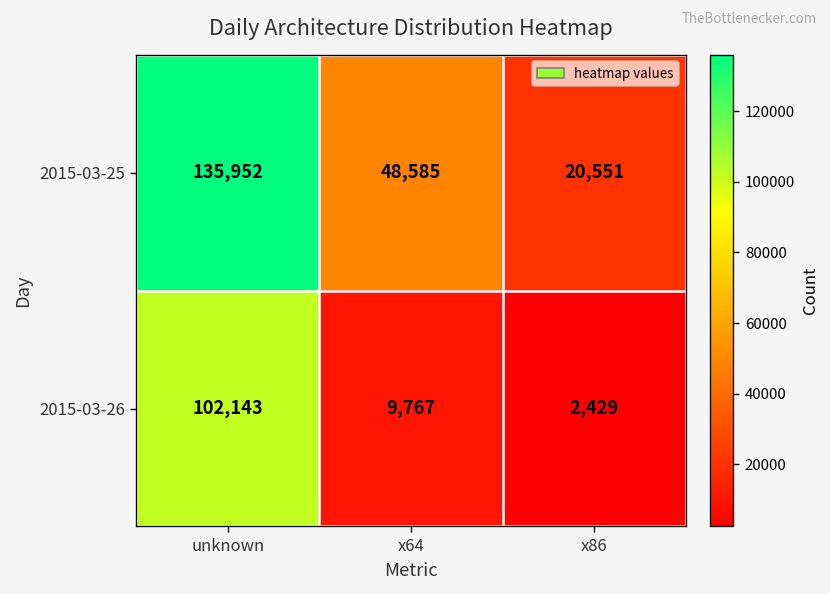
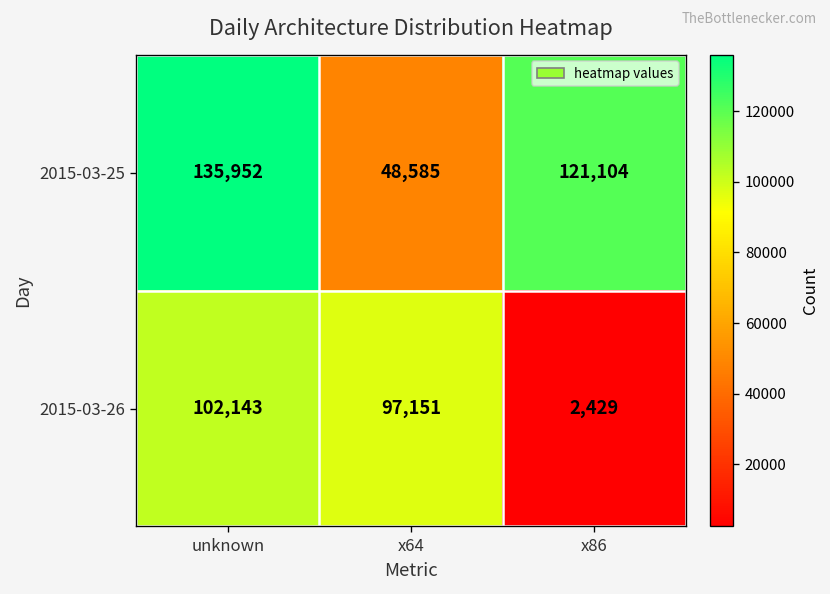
2015-03-25, x86: 20,551 -> 121,104
2015-03-26, x64: 9,767 -> 97,151
